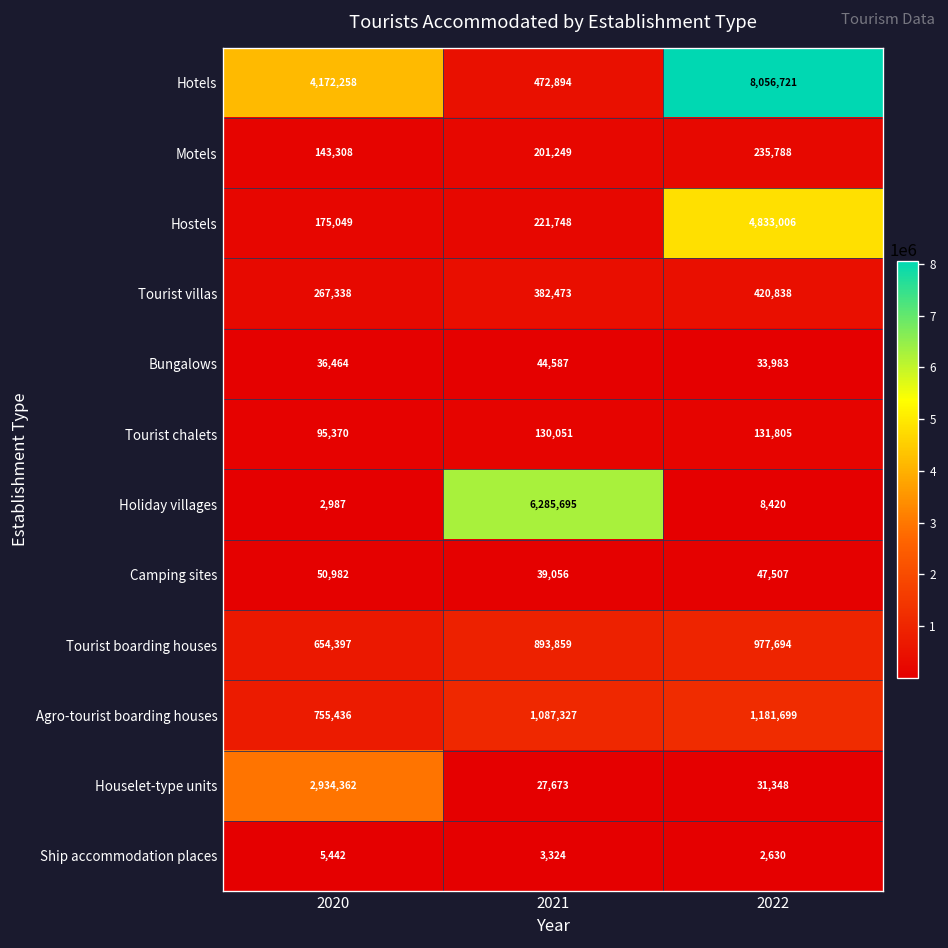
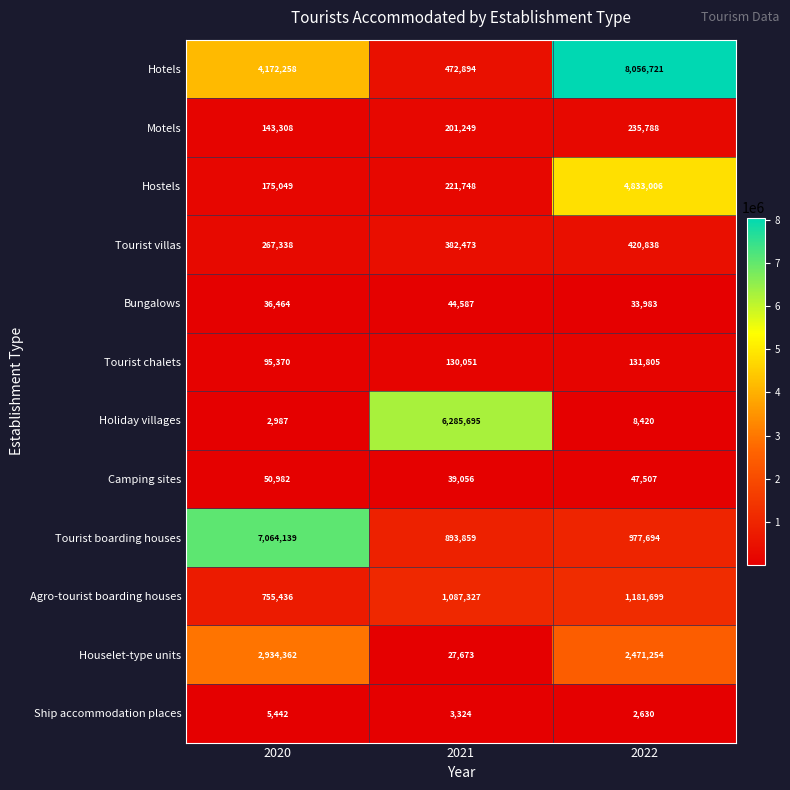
Tourist boarding houses, 2020: 654,397 -> 7,064,139
Houselet-type units, 2022: 31,348 -> 2,471,254
